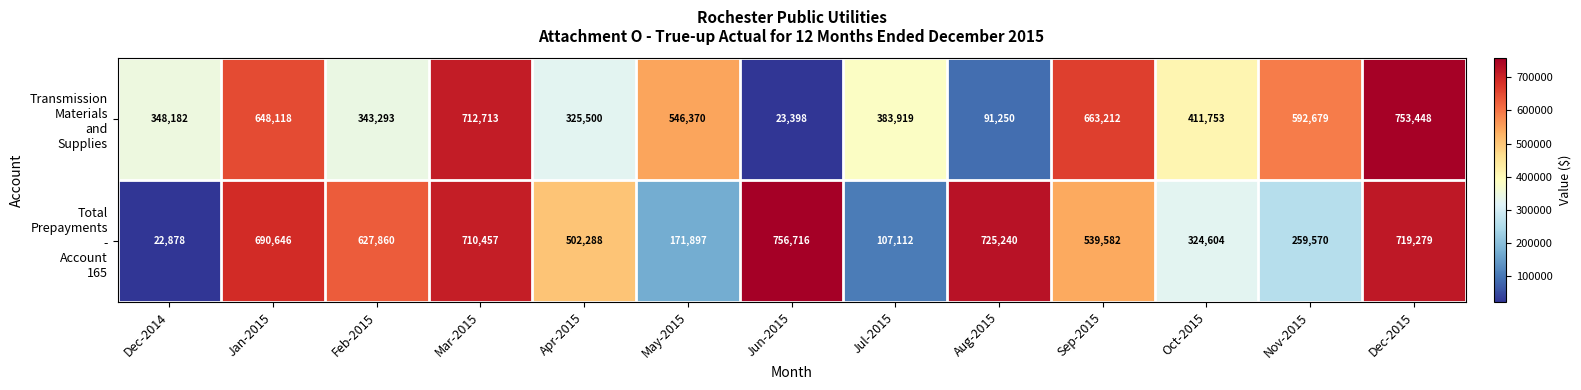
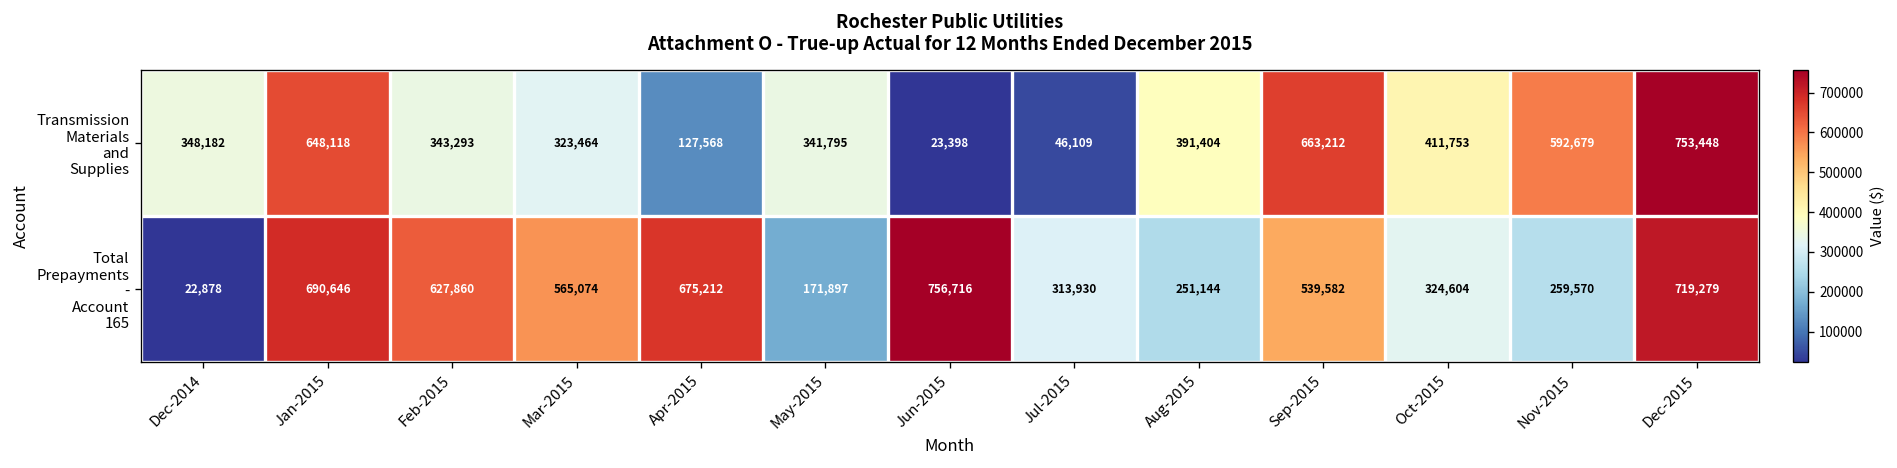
Transmission Materials and Supplies, Mar-2015: 712,713 -> 323,464
Transmission Materials and Supplies, Apr-2015: 325,500 -> 127,568
Transmission Materials and Supplies, May-2015: 546,370 -> 341,795
Transmission Materials and Supplies, Jul-2015: 383,919 -> 46,109
Transmission Materials and Supplies, Aug-2015: 91,250 -> 391,404
Total Prepayments - Account 165, Mar-2015: 710,457 -> 565,074
Total Prepayments - Account 165, Apr-2015: 502,288 -> 675,212
Total Prepayments - Account 165, Jul-2015: 107,112 -> 313,930
Total Prepayments - Account 165, Aug-2015: 725,240 -> 251,144
